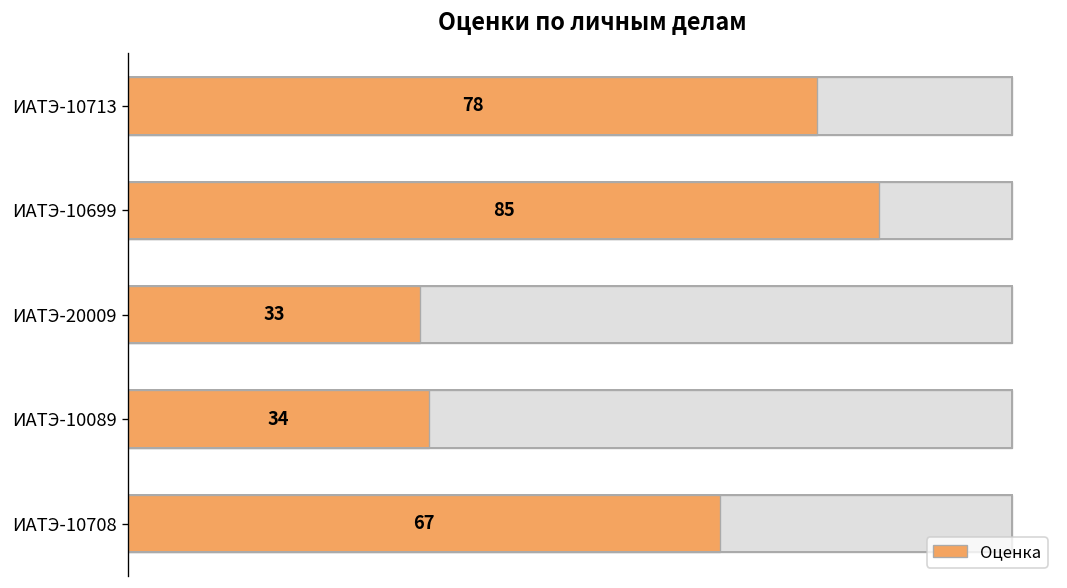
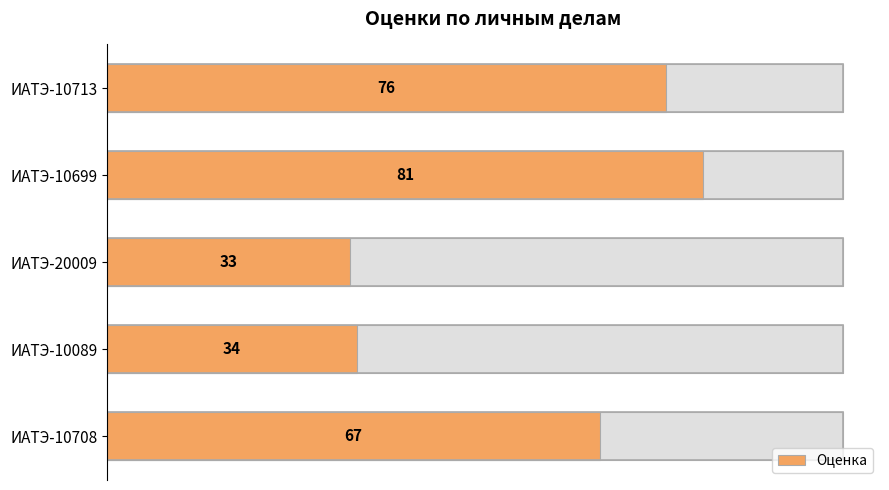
Оценка, ИАТЭ-10713: 78 -> 76
Оценка, ИАТЭ-10699: 85 -> 81
